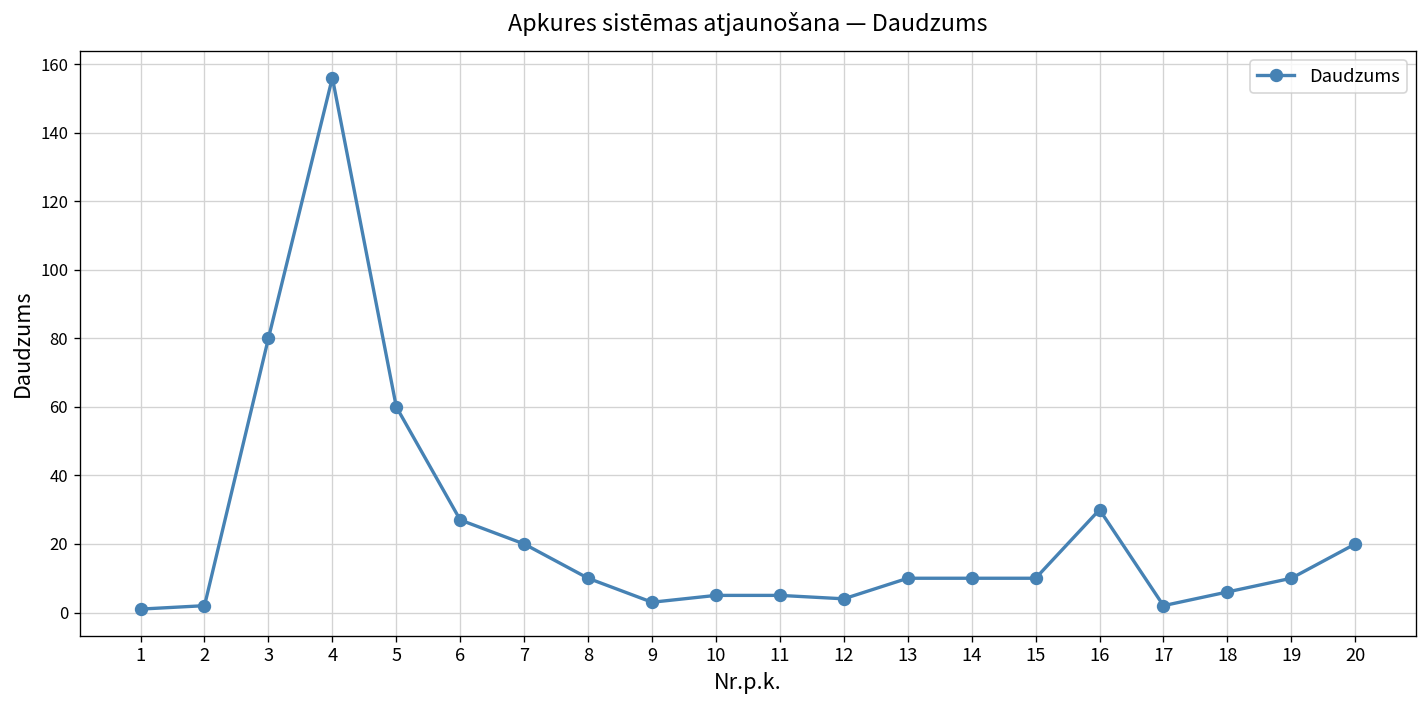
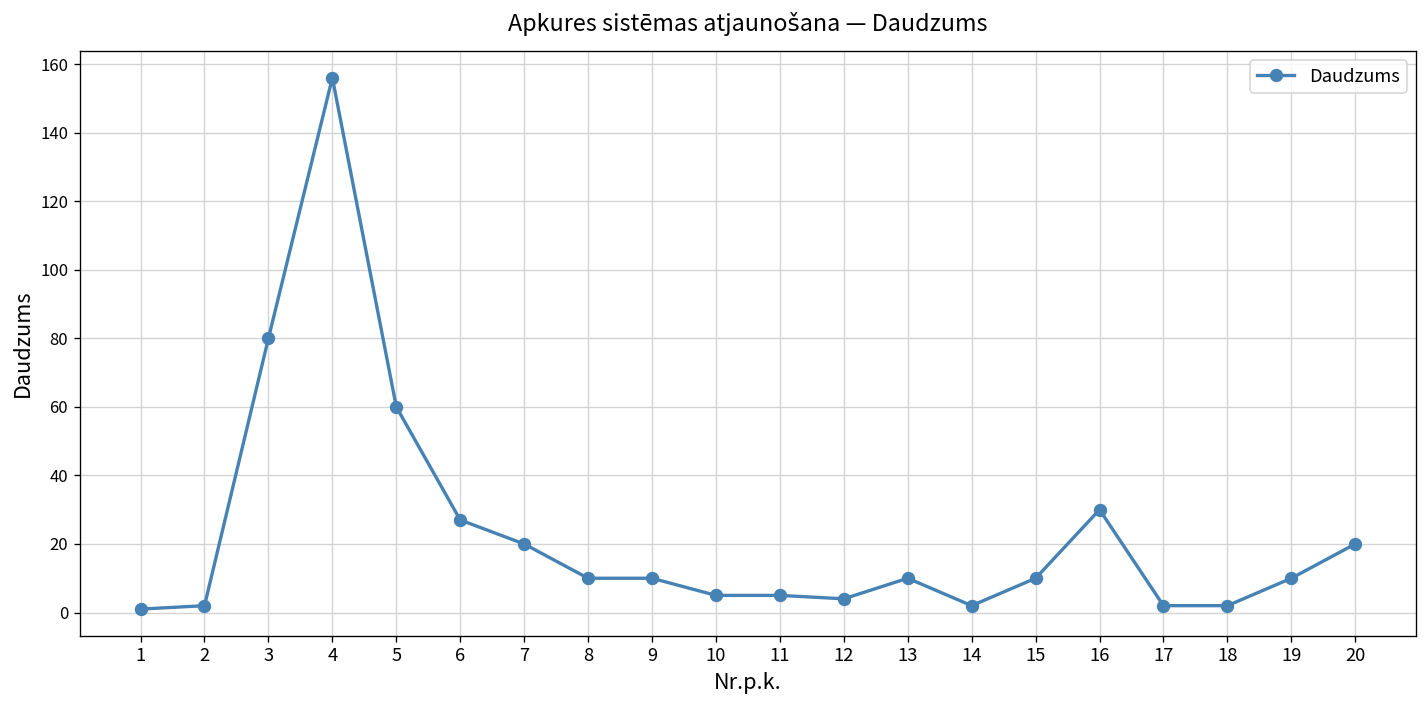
9: 3 -> 10
14: 10 -> 2
18: 6 -> 2
